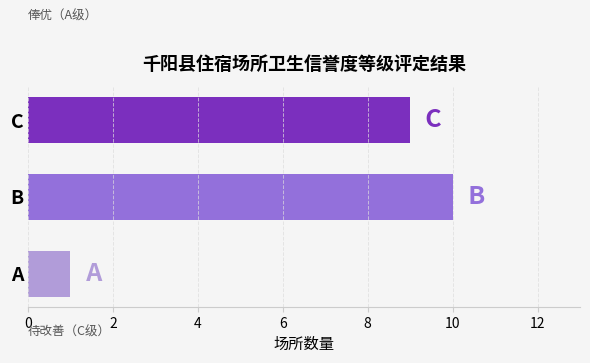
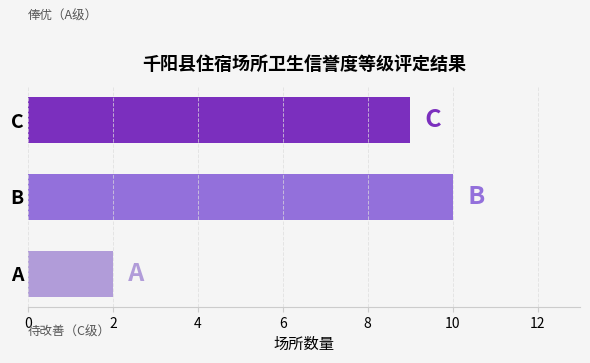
A: 1 -> 2
